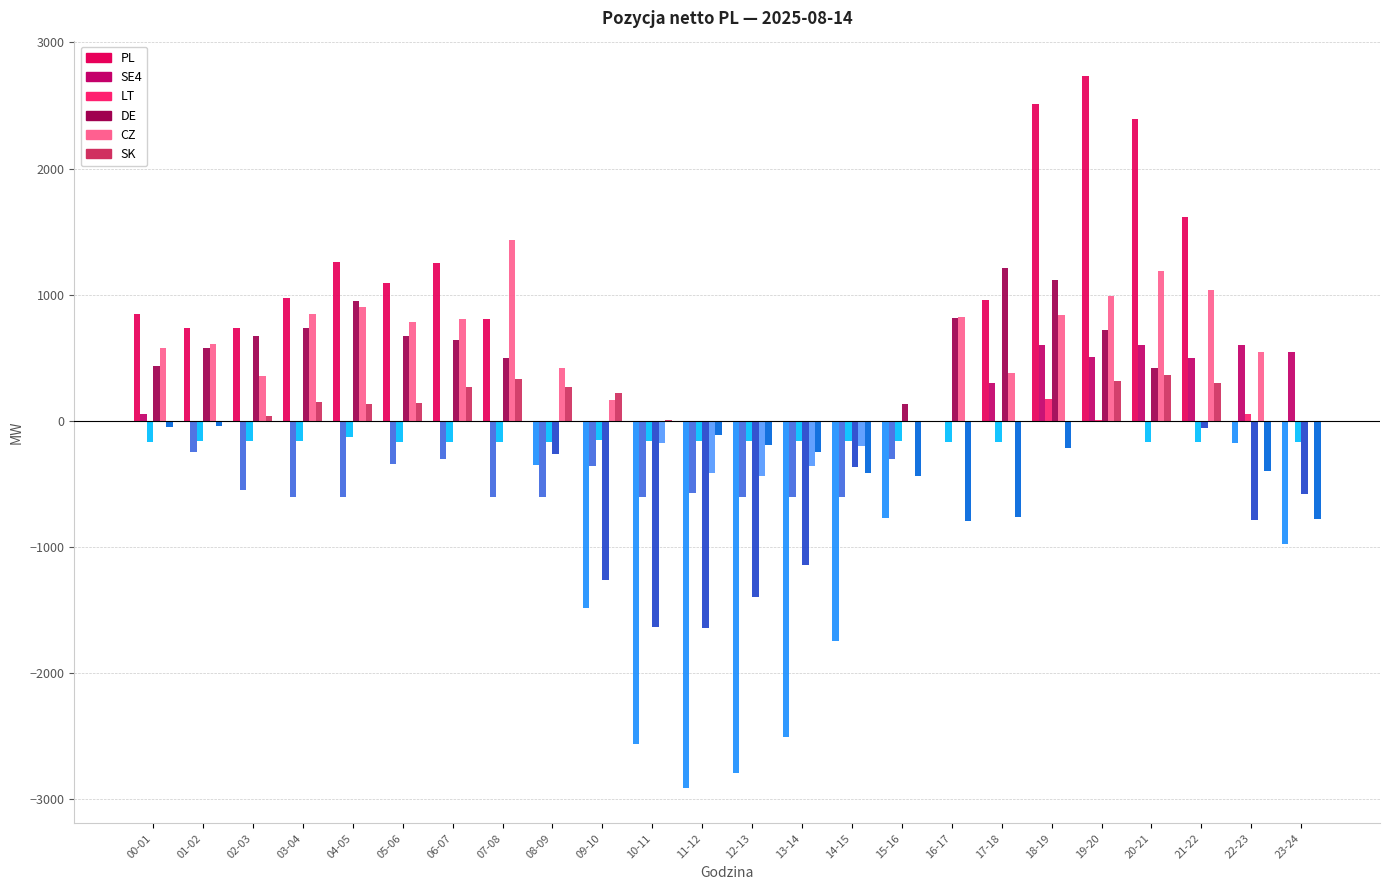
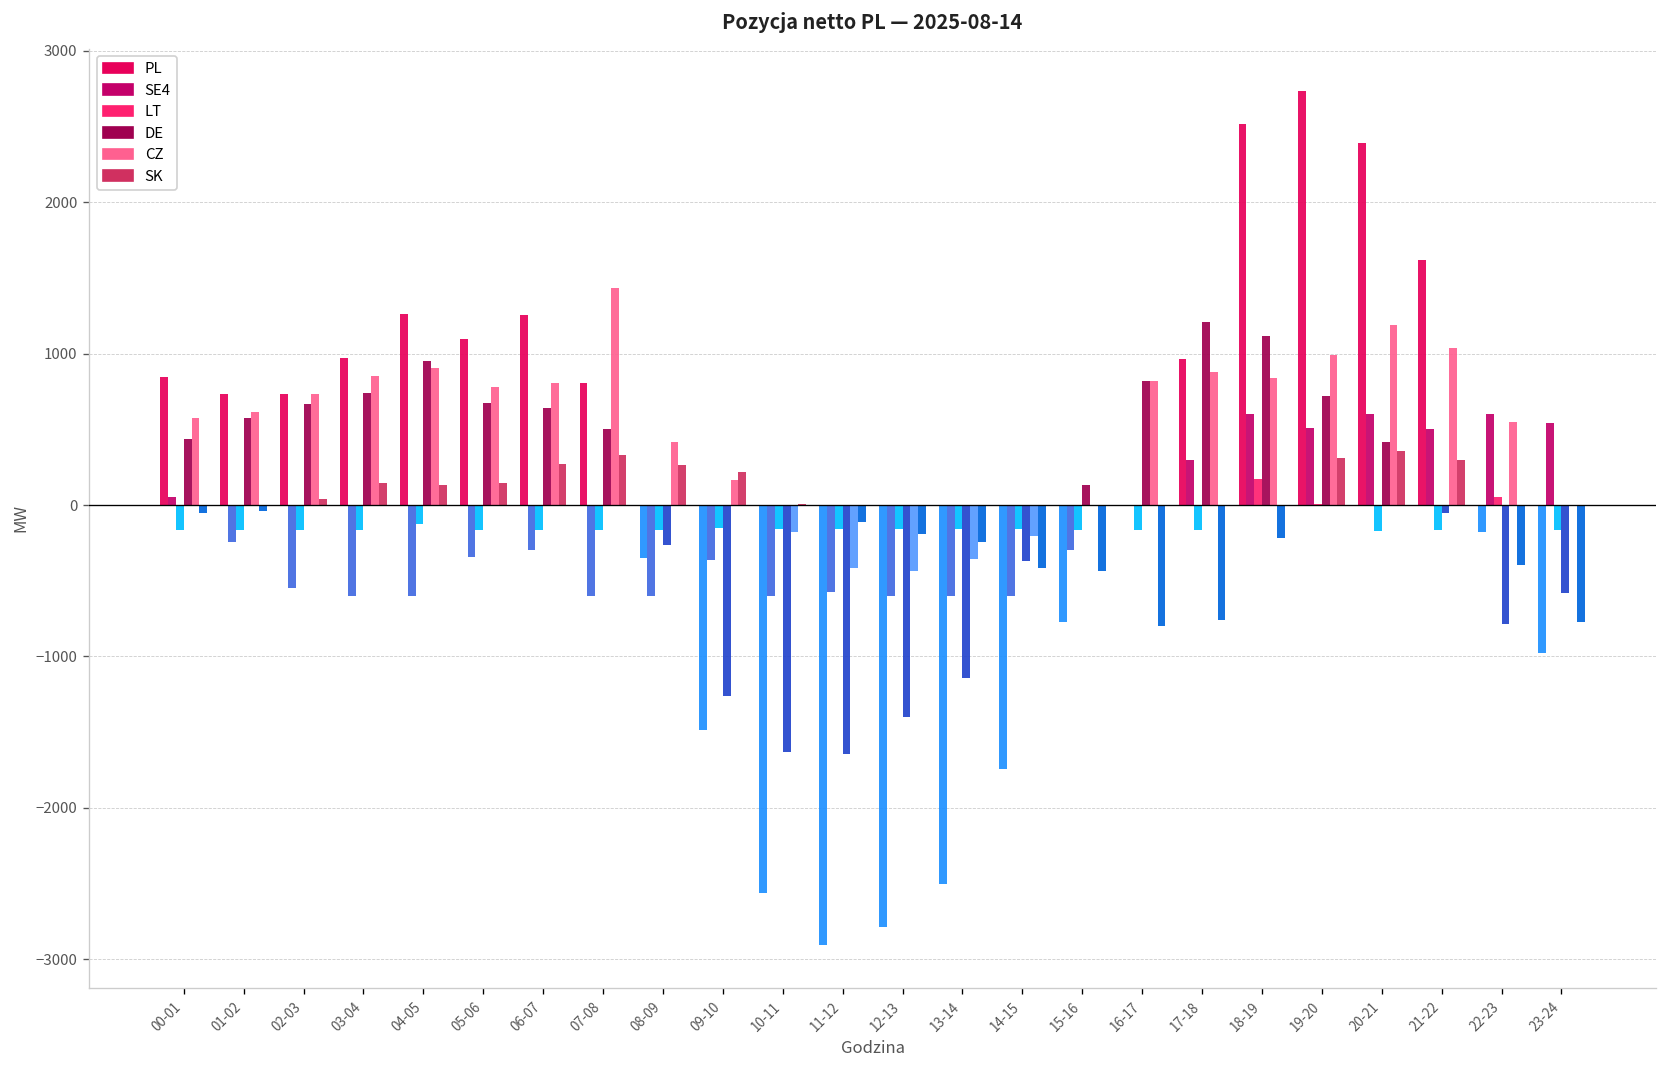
CZ, 02-03: 360 -> 740
CZ, 17-18: 380 -> 880
